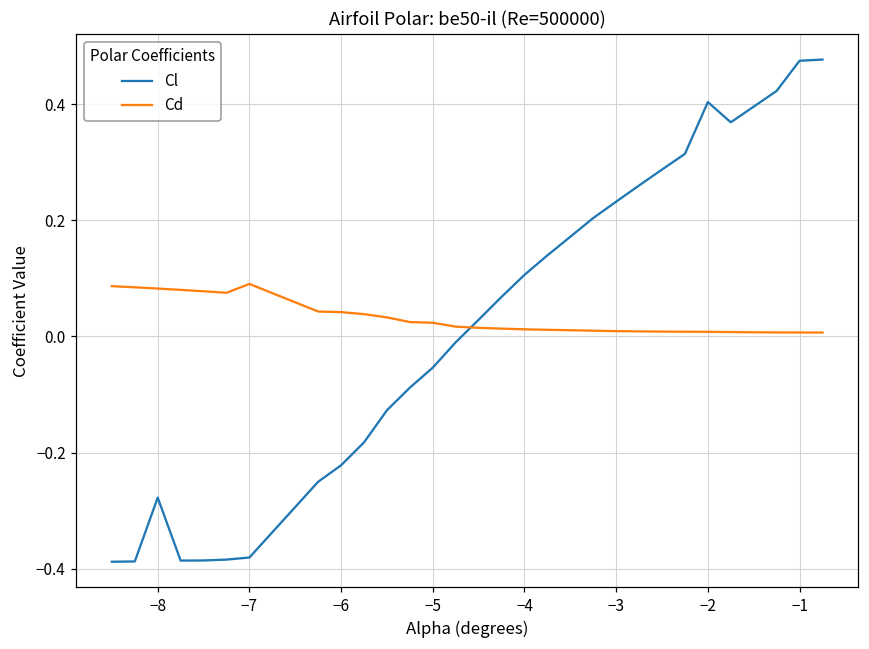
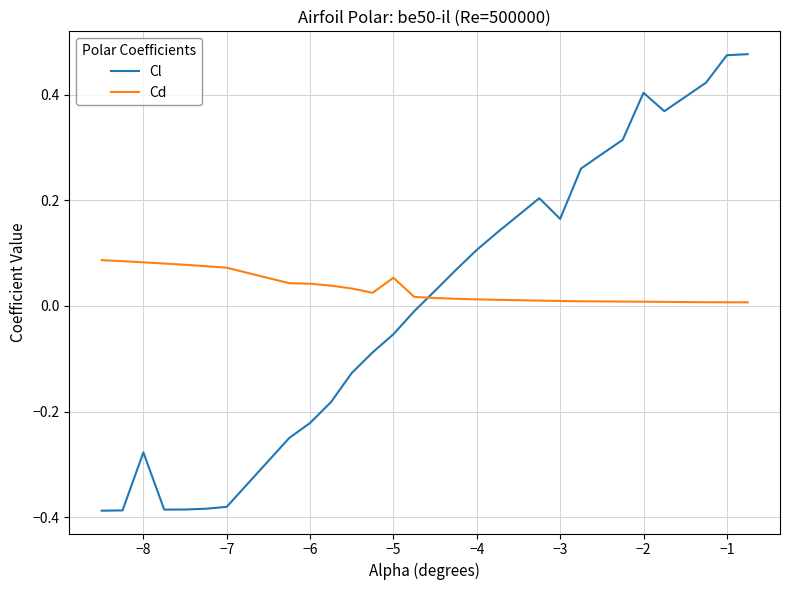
Cd, −7: 0.09 -> 0.07
Cd, −5: 0.02 -> 0.05
Cl, −3: 0.23 -> 0.16
